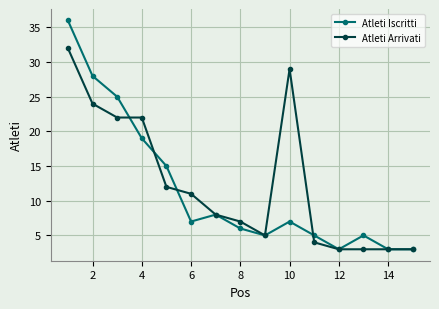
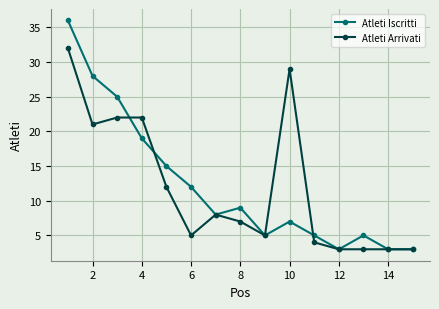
Atleti Arrivati, 2: 24 -> 21
Atleti Iscritti, 6: 7 -> 12
Atleti Arrivati, 6: 11 -> 5
Atleti Iscritti, 8: 6 -> 9
